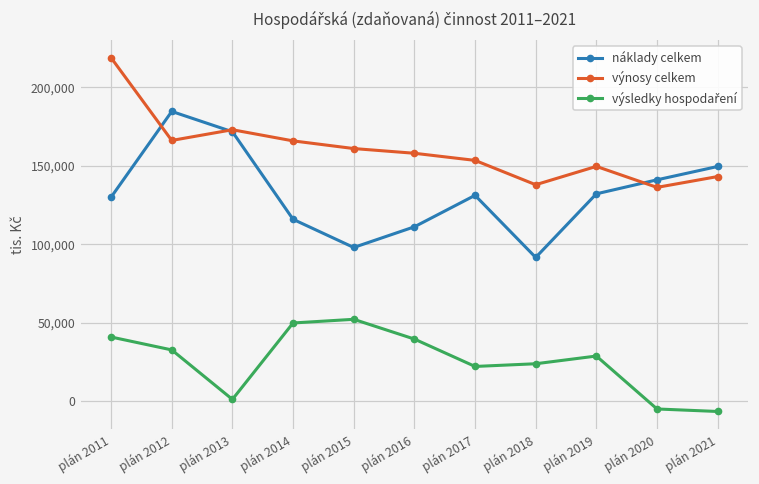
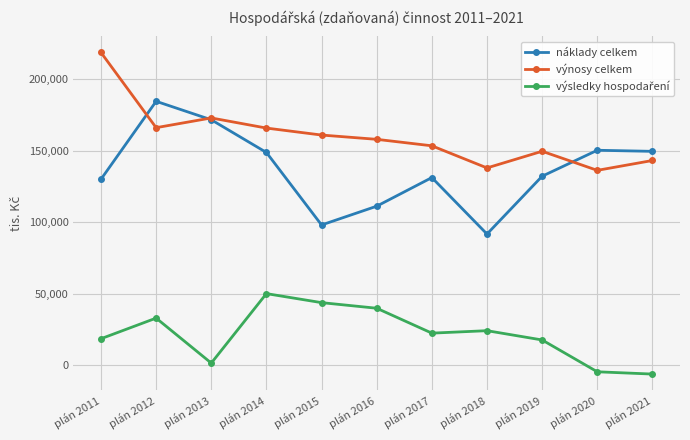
výsledky hospodaření, plán 2011: 41,000 -> 18,000
náklady celkem, plán 2014: 116,000 -> 149,000
výsledky hospodaření, plán 2015: 52,000 -> 44,000
výsledky hospodaření, plán 2019: 29,000 -> 17,000
náklady celkem, plán 2020: 141,000 -> 150,000
